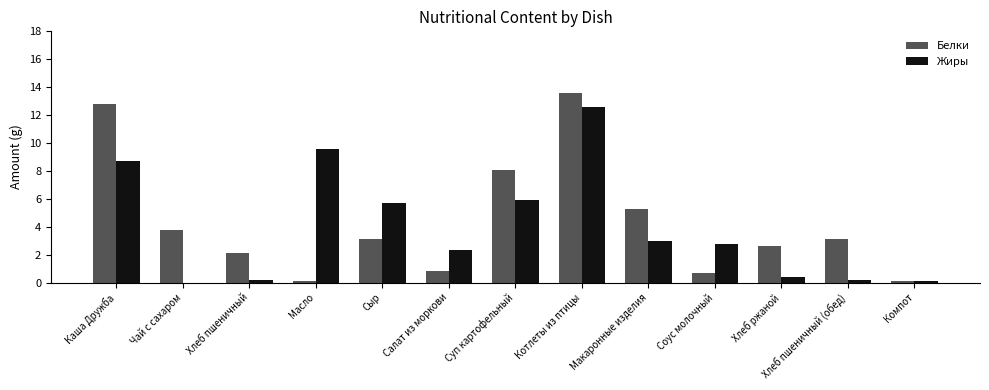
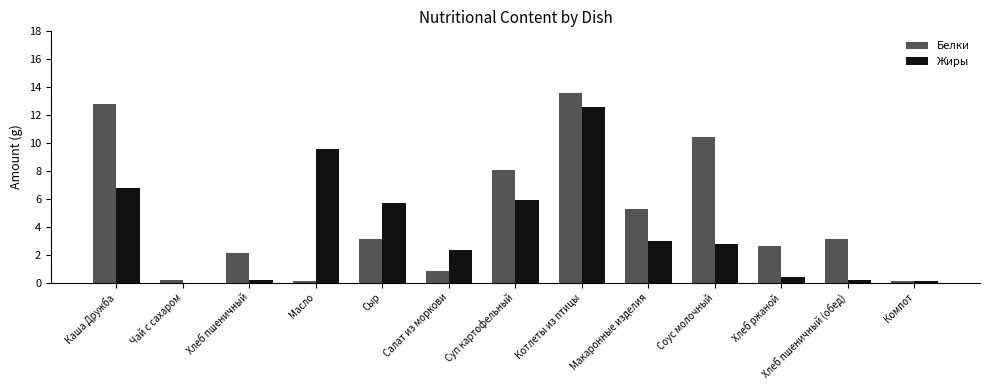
Жиры, Каша Дружба: 8.7 -> 6.8
Белки, Чай с сахаром: 3.8 -> 0.2
Белки, Соус молочный: 0.7 -> 10.4
